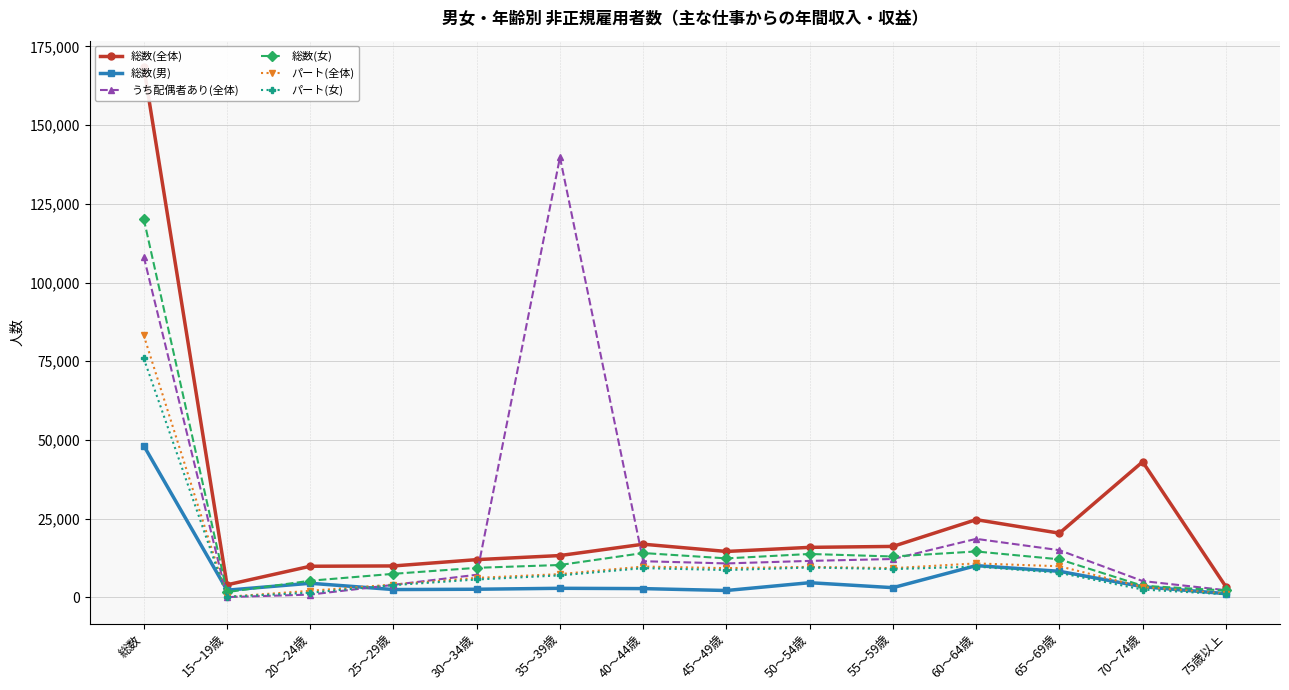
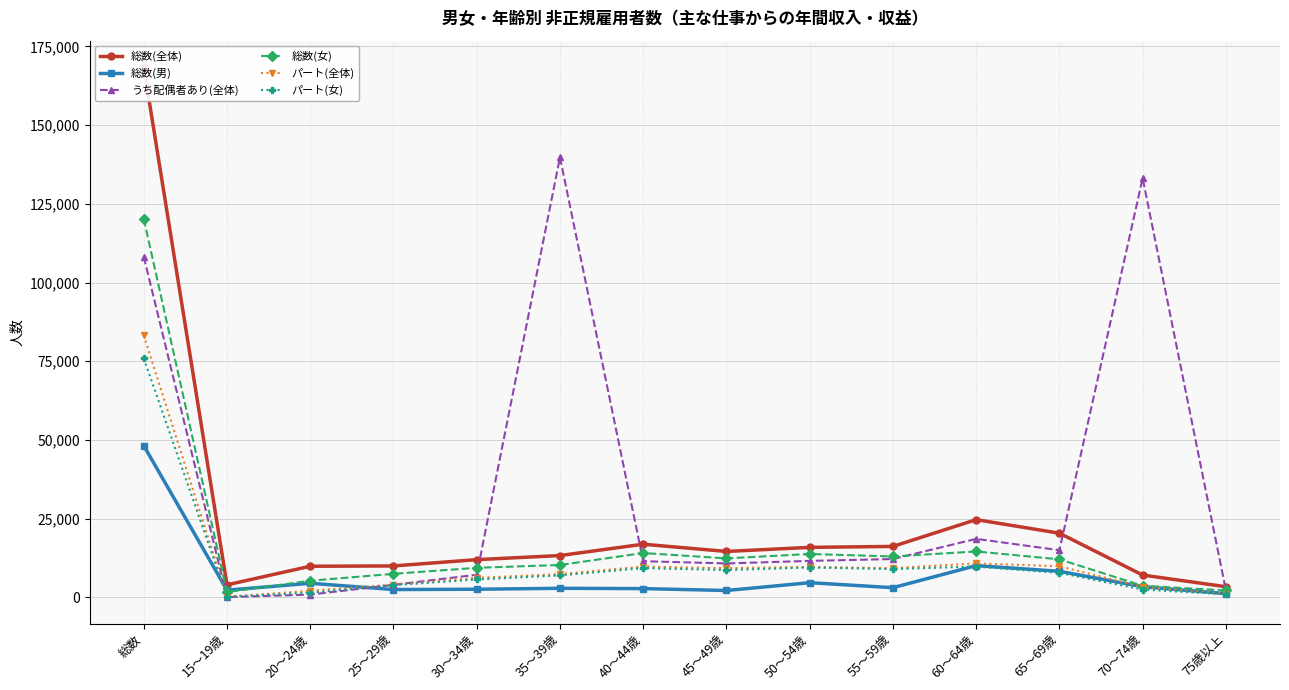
総数(全体), 70～74歳: 43,000 -> 7,000
うち配偶者あり(全体), 70～74歳: 5,000 -> 133,000
